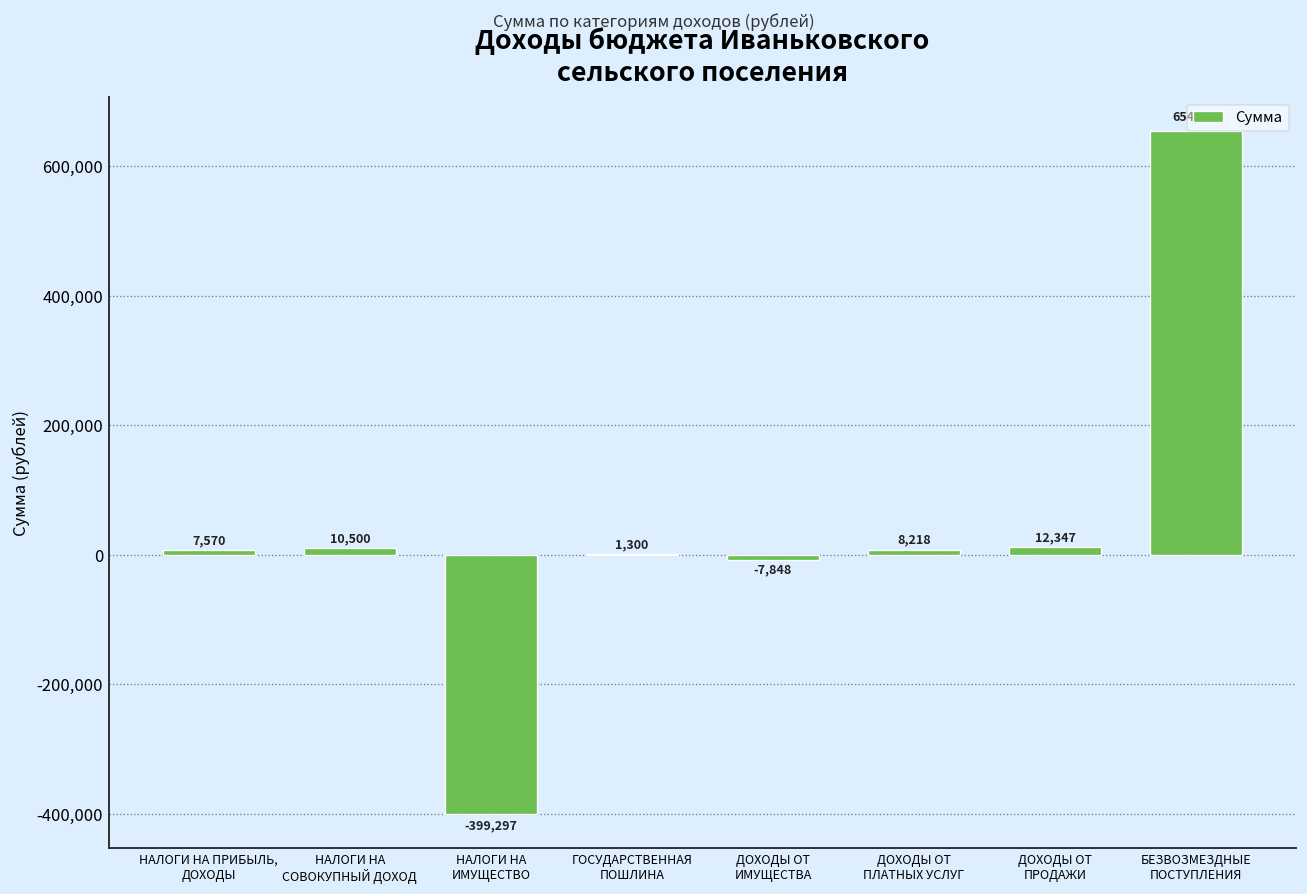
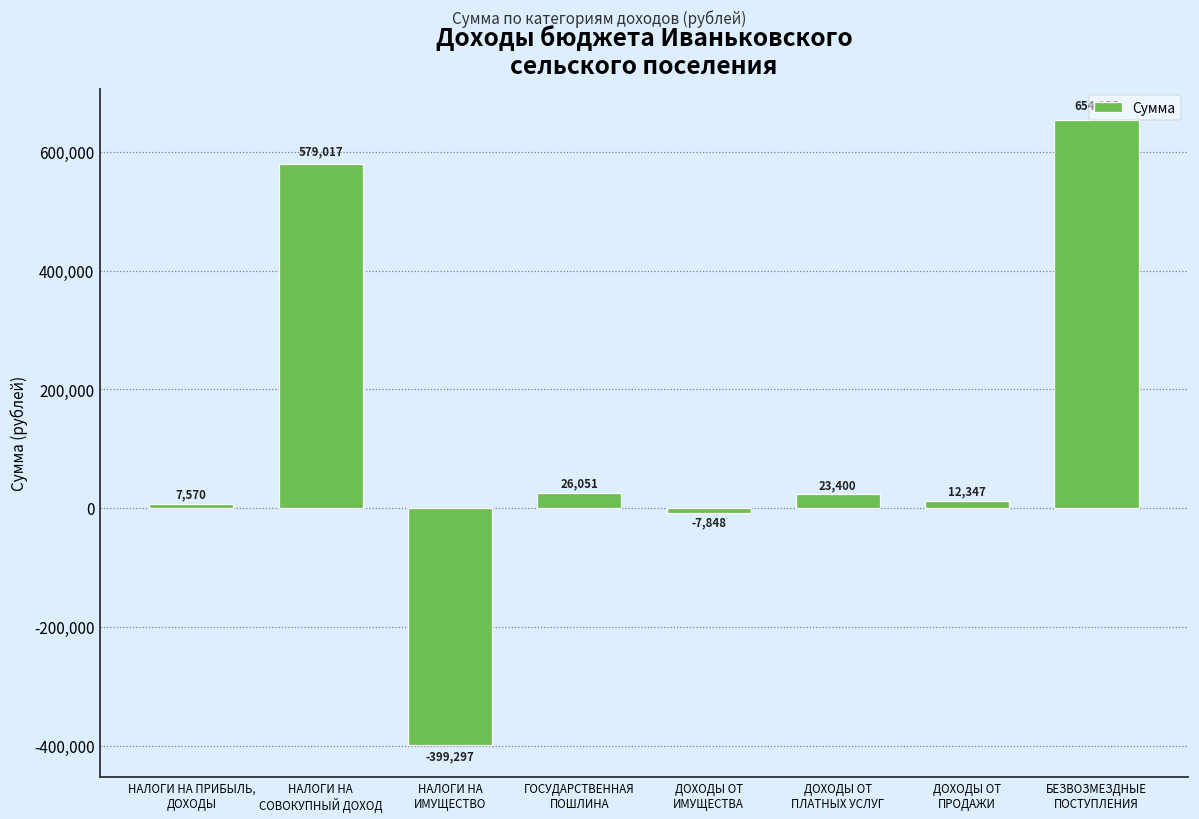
НАЛОГИ НА СОВОКУПНЫЙ ДОХОД: 10,500 -> 579,017
ГОСУДАРСТВЕННАЯ ПОШЛИНА: 1,300 -> 26,051
ДОХОДЫ ОТ ПЛАТНЫХ УСЛУГ: 8,218 -> 23,400
